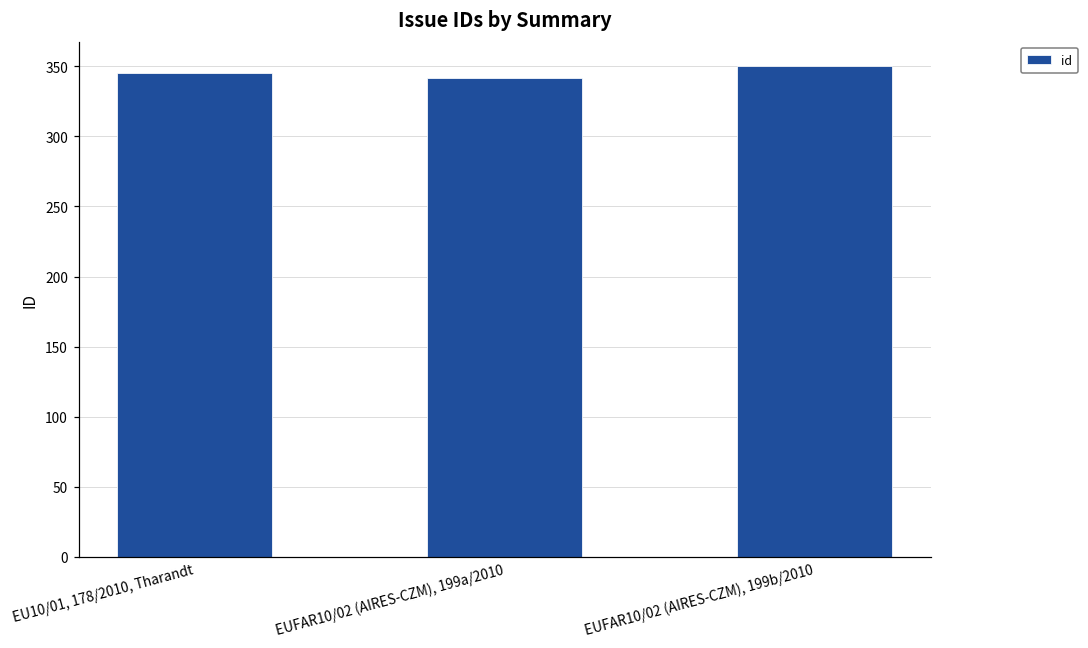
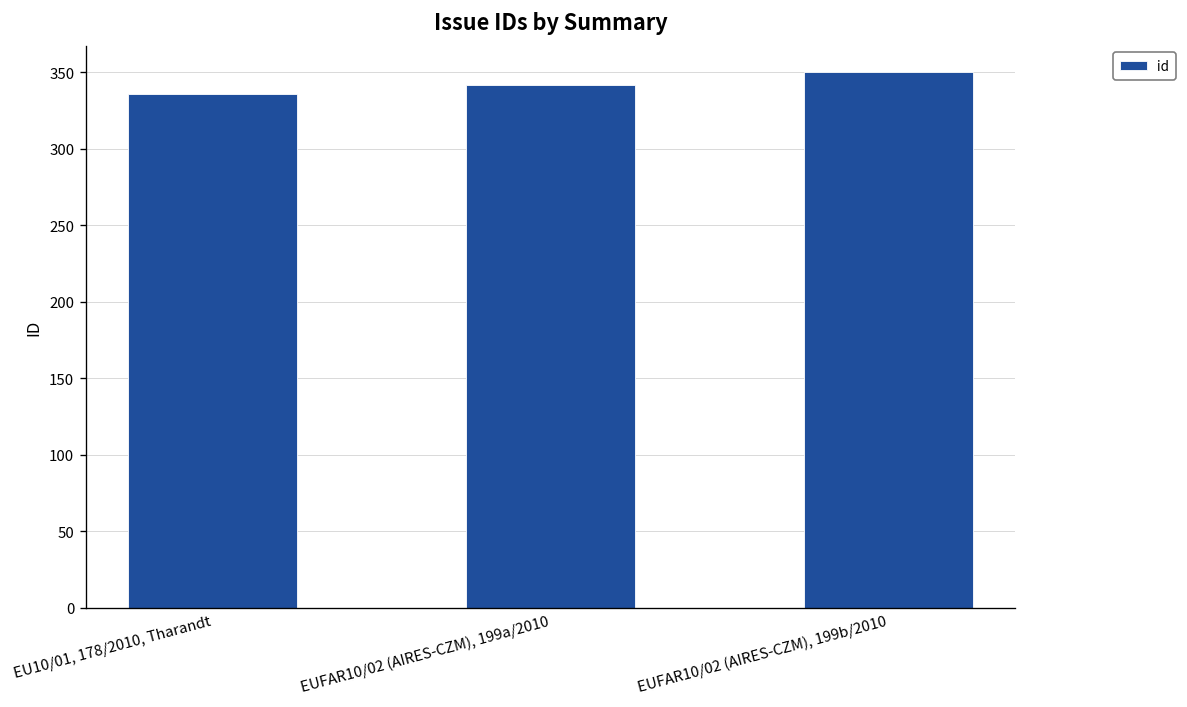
EU10/01, 178/2010, Tharandt: 345 -> 336
